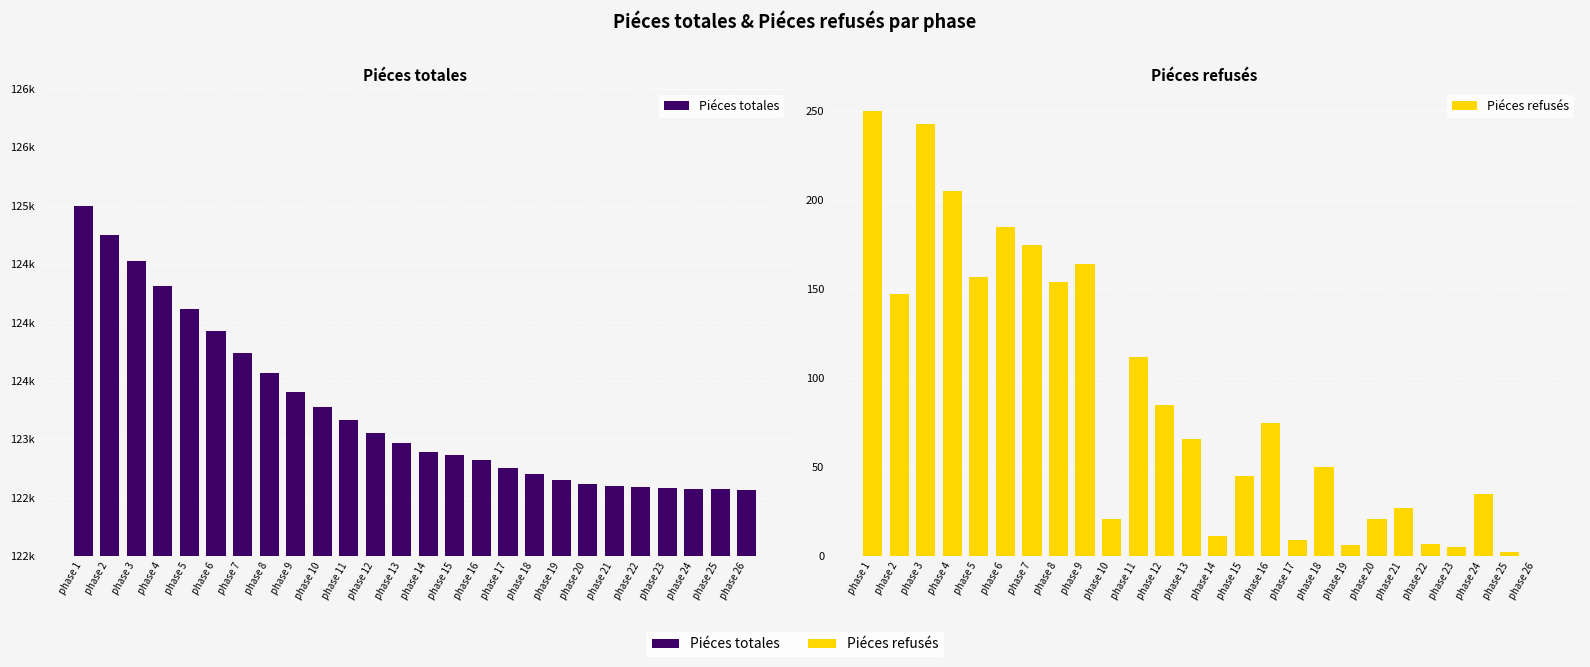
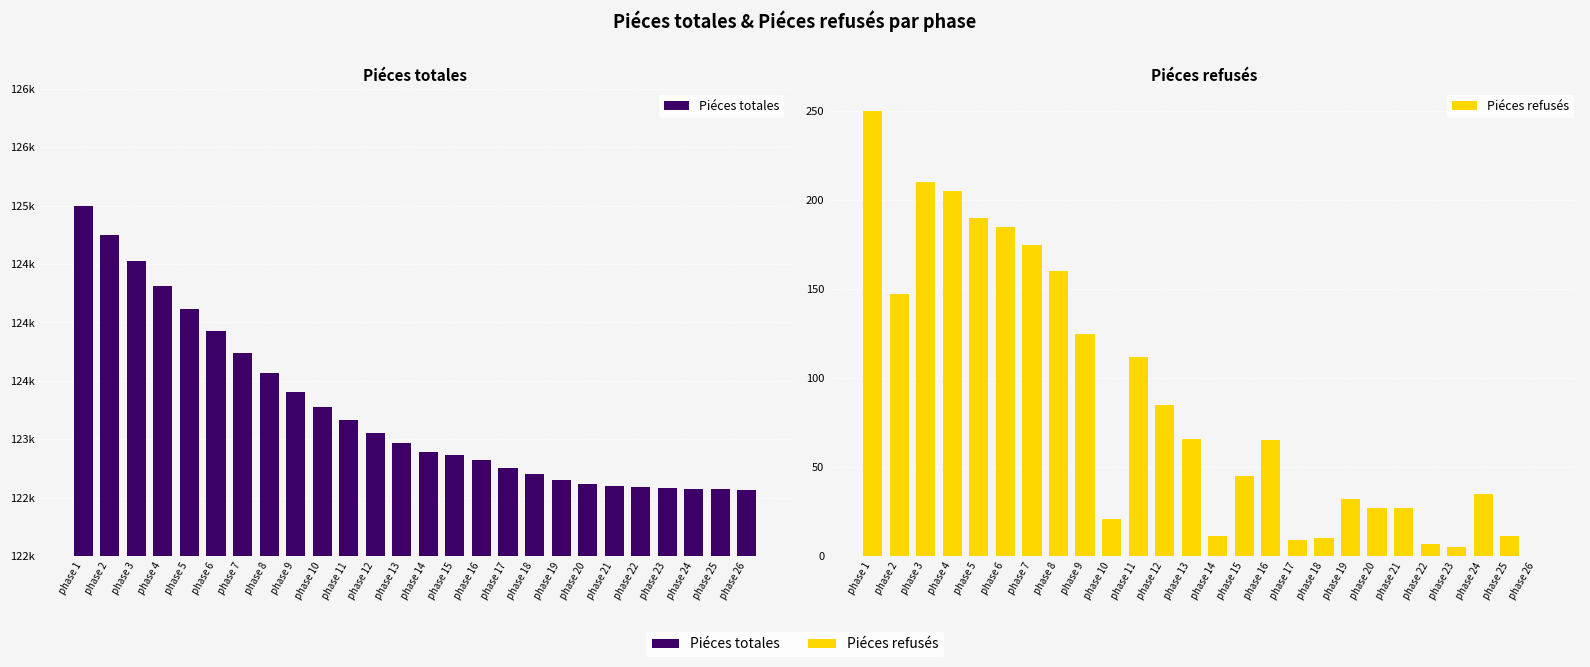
Piéces refusés, phase 3: 243 -> 210
Piéces refusés, phase 5: 157 -> 190
Piéces refusés, phase 8: 154 -> 160
Piéces refusés, phase 9: 164 -> 125
Piéces refusés, phase 16: 75 -> 65
Piéces refusés, phase 18: 50 -> 10
Piéces refusés, phase 19: 6 -> 32
Piéces refusés, phase 20: 21 -> 27
Piéces refusés, phase 25: 2 -> 11
